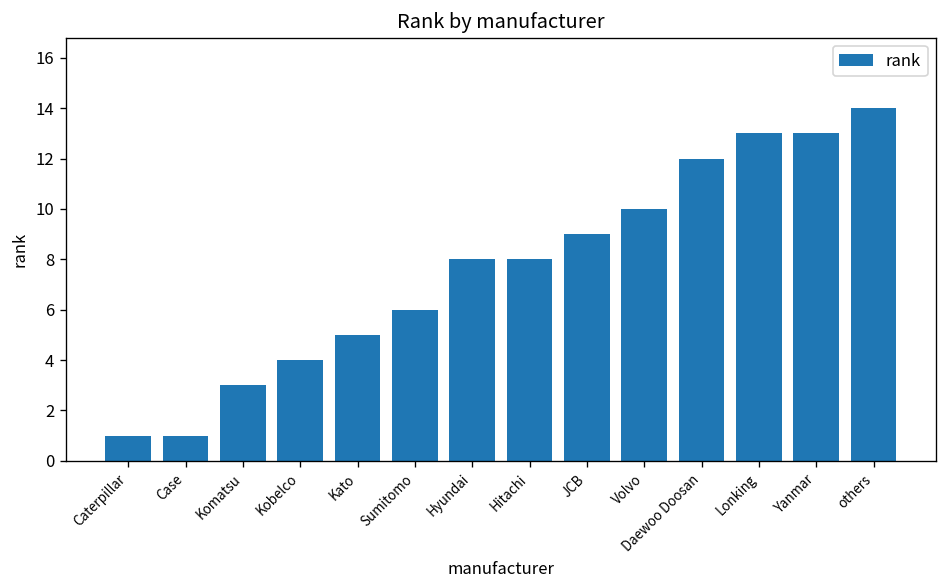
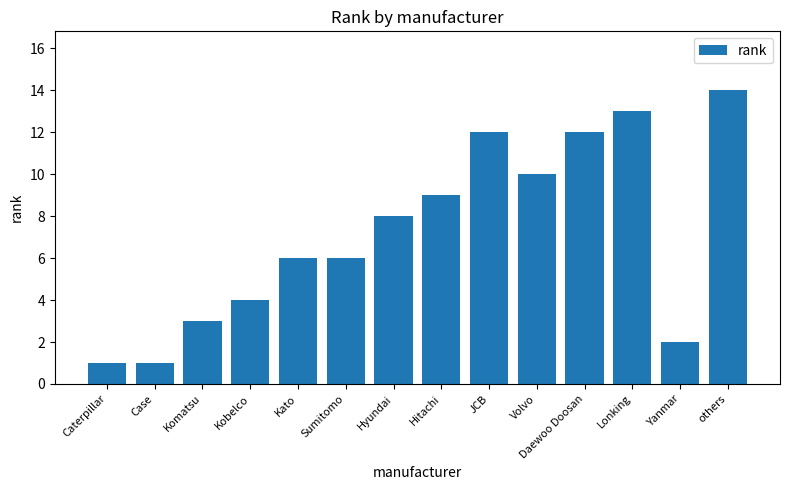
Kato: 5 -> 6
Hitachi: 8 -> 9
JCB: 9 -> 12
Yanmar: 13 -> 2
